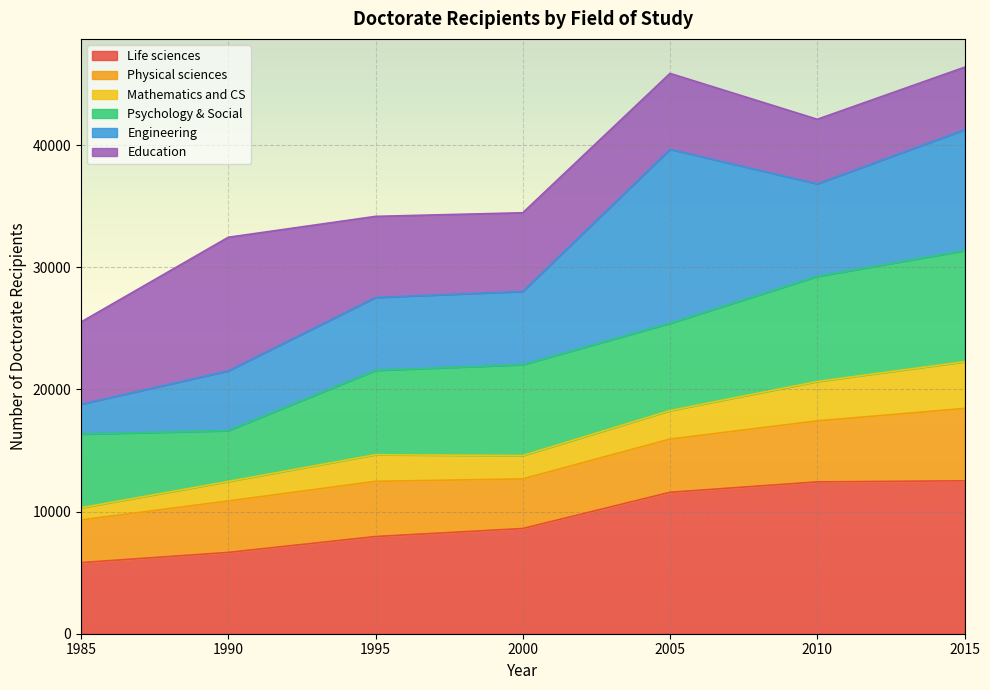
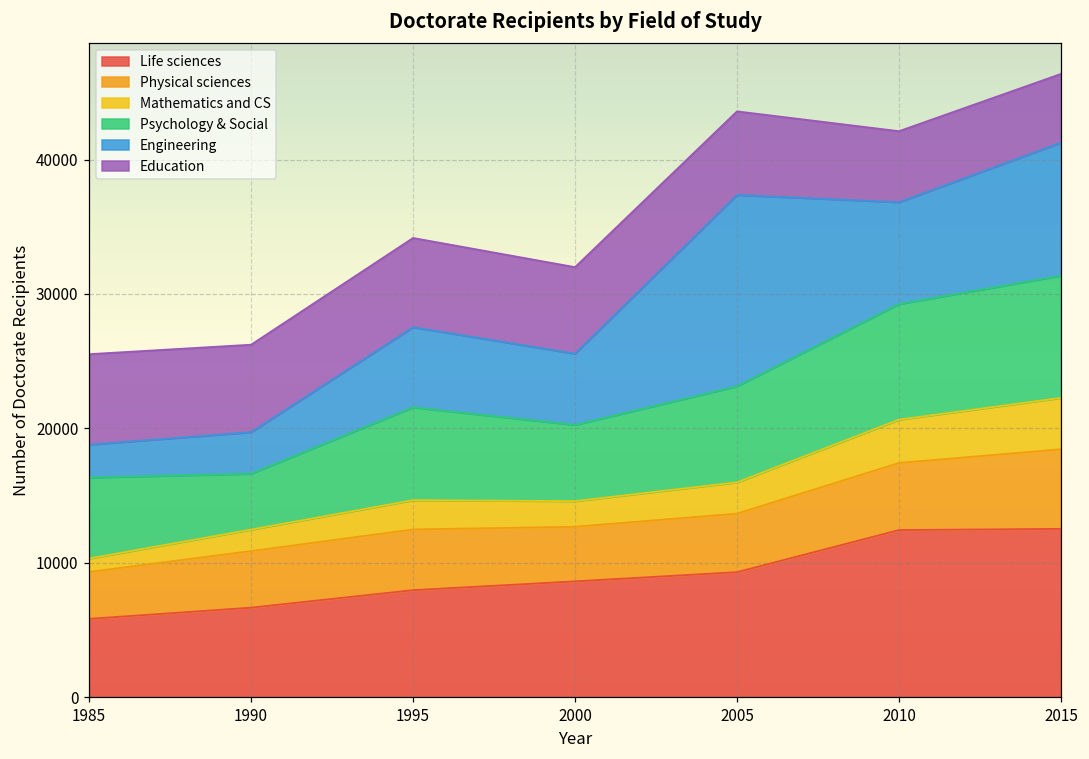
Engineering, 1990: 4900 -> 3100
Education, 1990: 10900 -> 6500
Psychology & Social, 2000: 7400 -> 5700
Engineering, 2000: 6000 -> 5300
Life sciences, 2005: 11600 -> 9300
